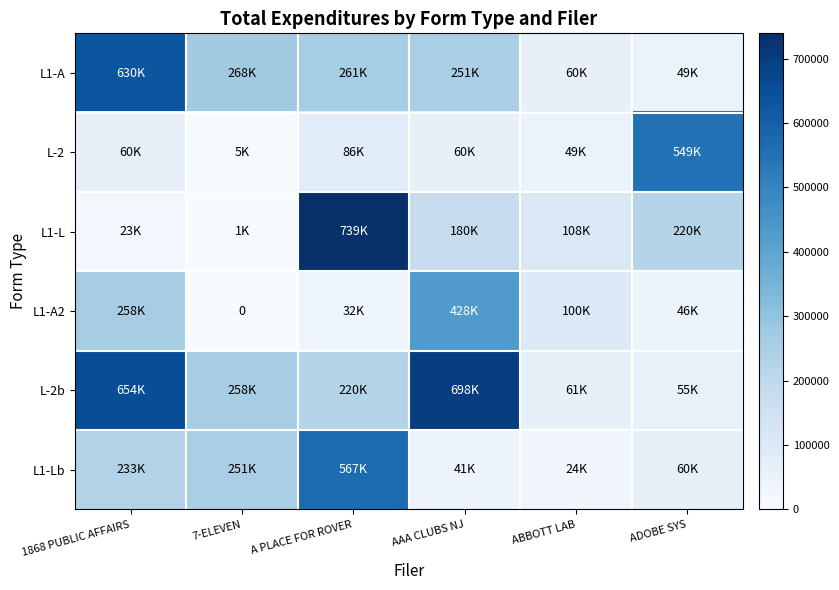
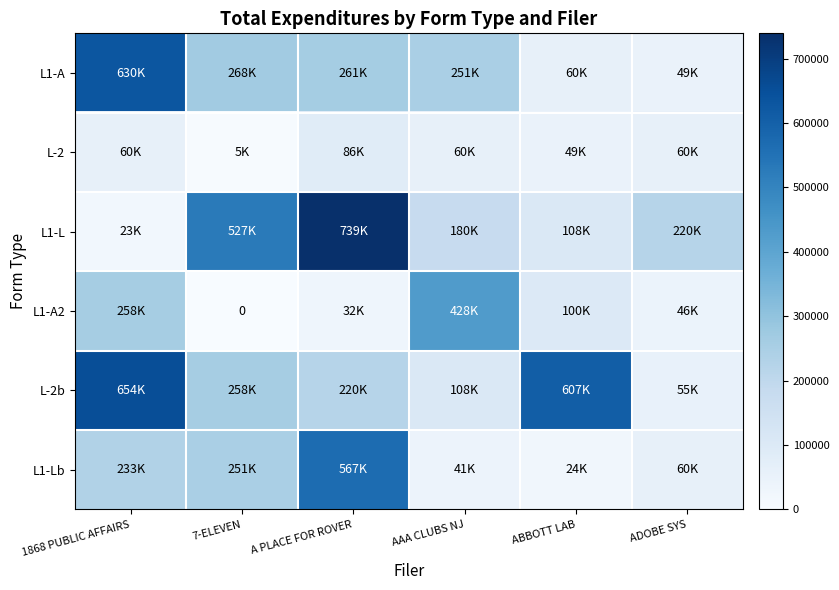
L-2, ADOBE SYS: 549K -> 60K
L1-L, 7-ELEVEN: 1K -> 527K
L-2b, AAA CLUBS NJ: 698K -> 108K
L-2b, ABBOTT LAB: 61K -> 607K
